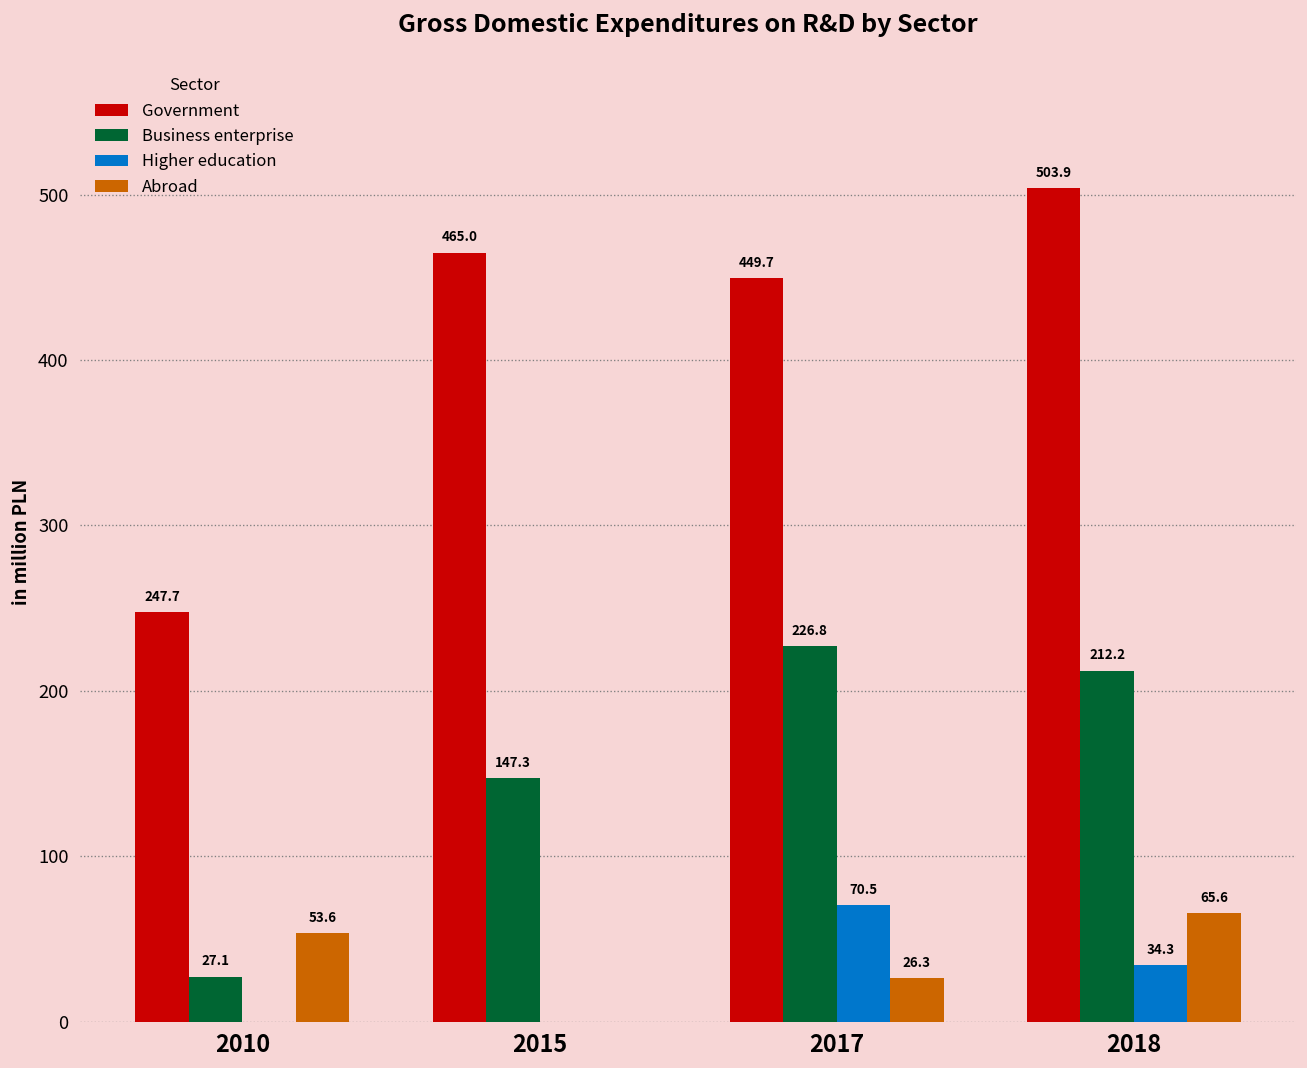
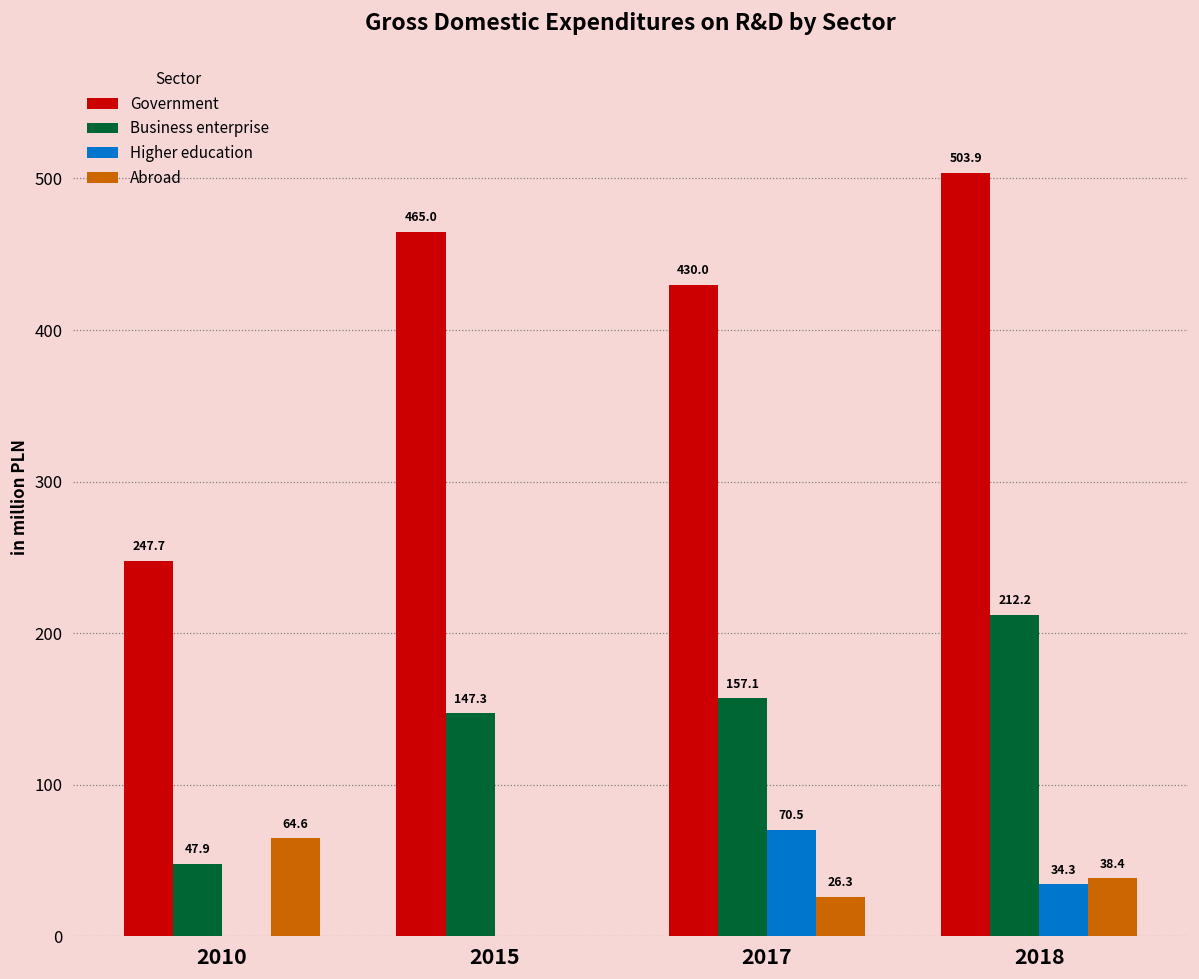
Business enterprise, 2010: 27.1 -> 47.9
Abroad, 2010: 53.6 -> 64.6
Government, 2017: 449.7 -> 430.0
Business enterprise, 2017: 226.8 -> 157.1
Abroad, 2018: 65.6 -> 38.4
